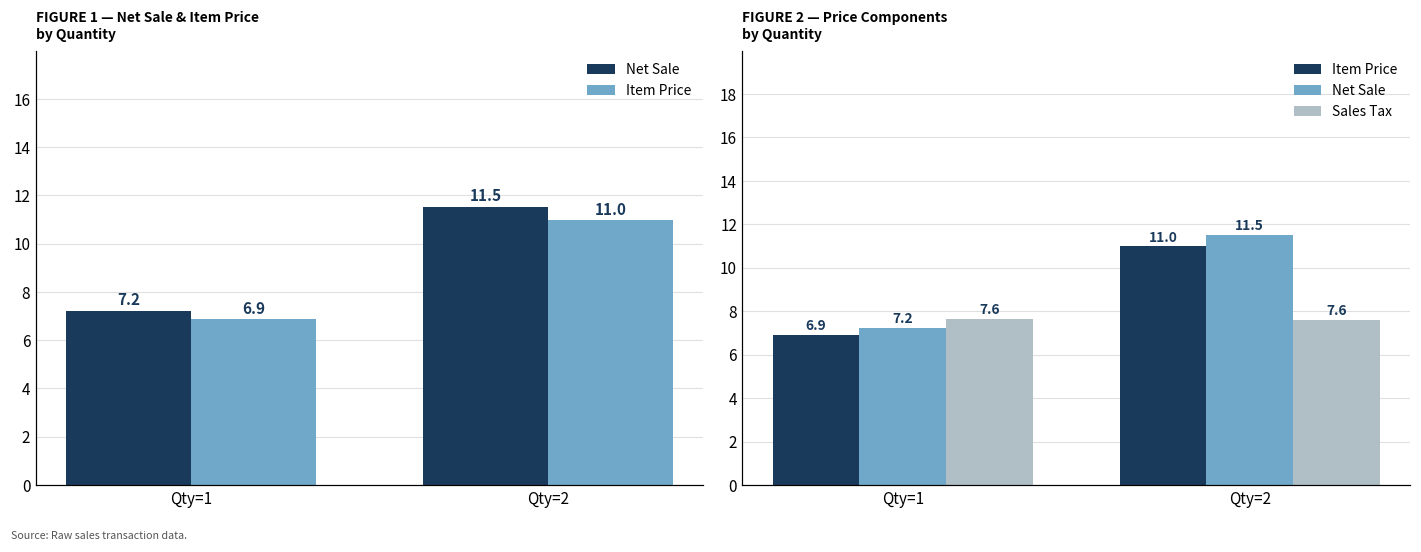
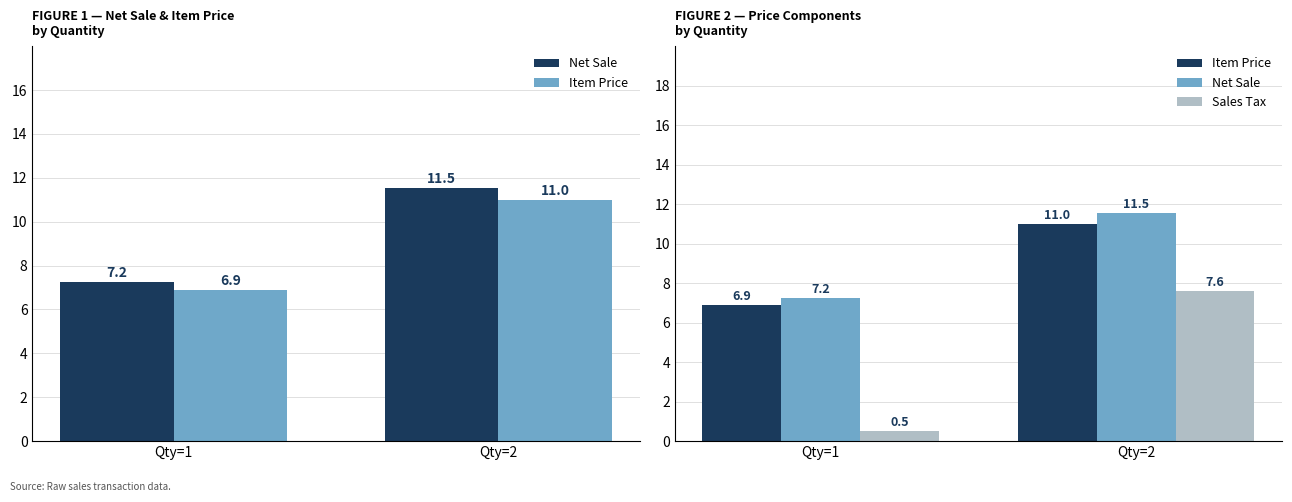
FIGURE 2 — Price Components by Quantity, Sales Tax, Qty=1: 7.6 -> 0.5
